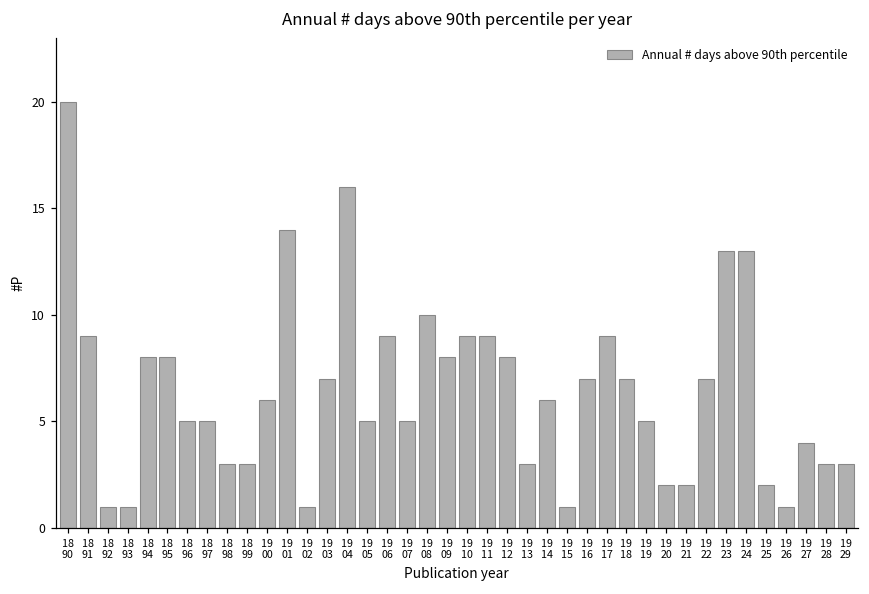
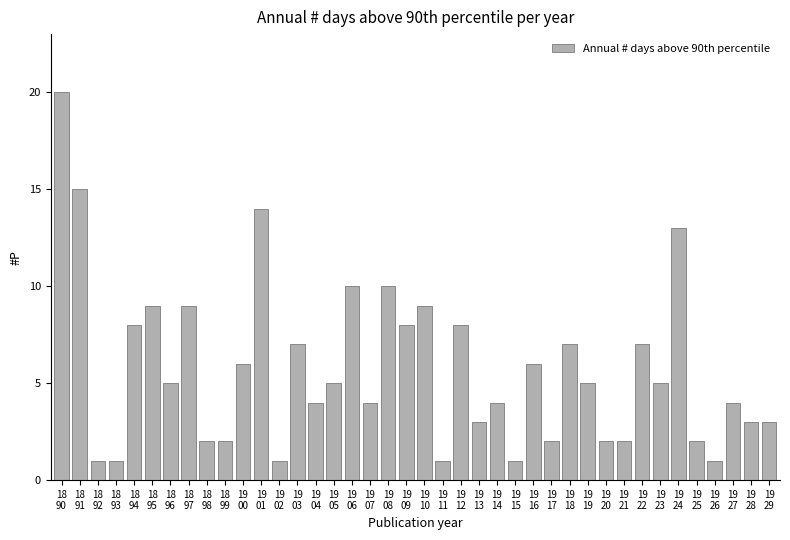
18 91: 9 -> 15
18 95: 8 -> 9
18 97: 5 -> 9
18 98: 3 -> 2
18 99: 3 -> 2
19 04: 16 -> 4
19 06: 9 -> 10
19 07: 5 -> 4
19 11: 9 -> 1
19 14: 6 -> 4
19 16: 7 -> 6
19 17: 9 -> 2
19 23: 13 -> 5
